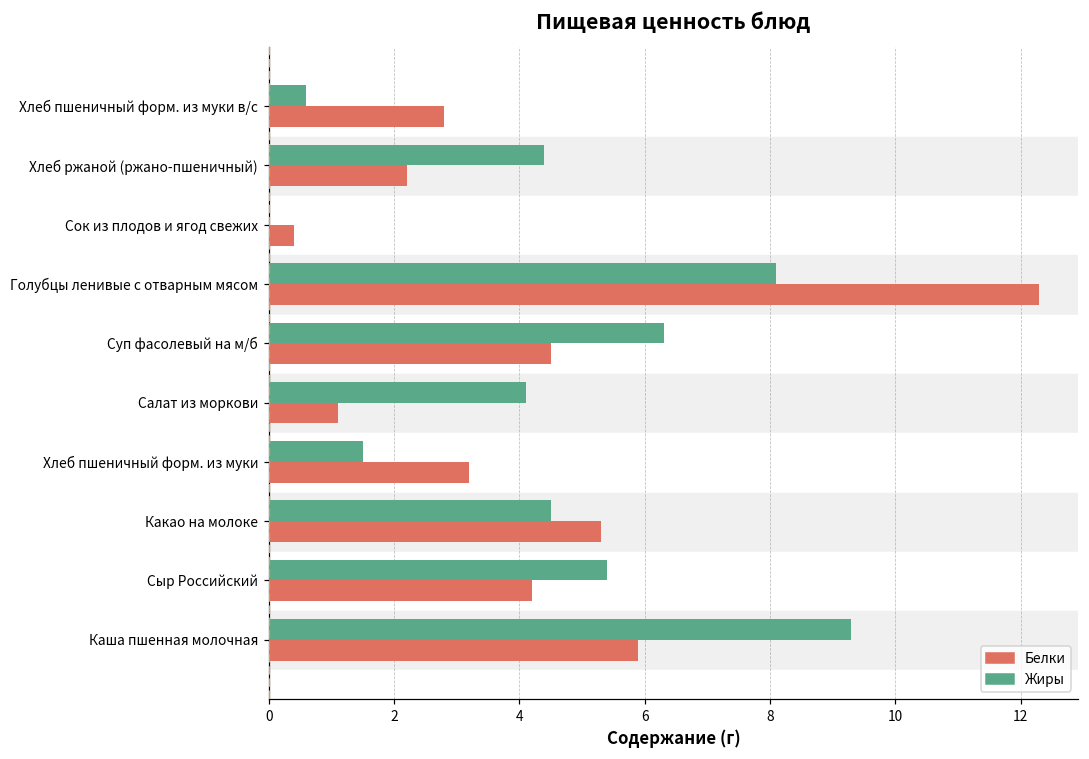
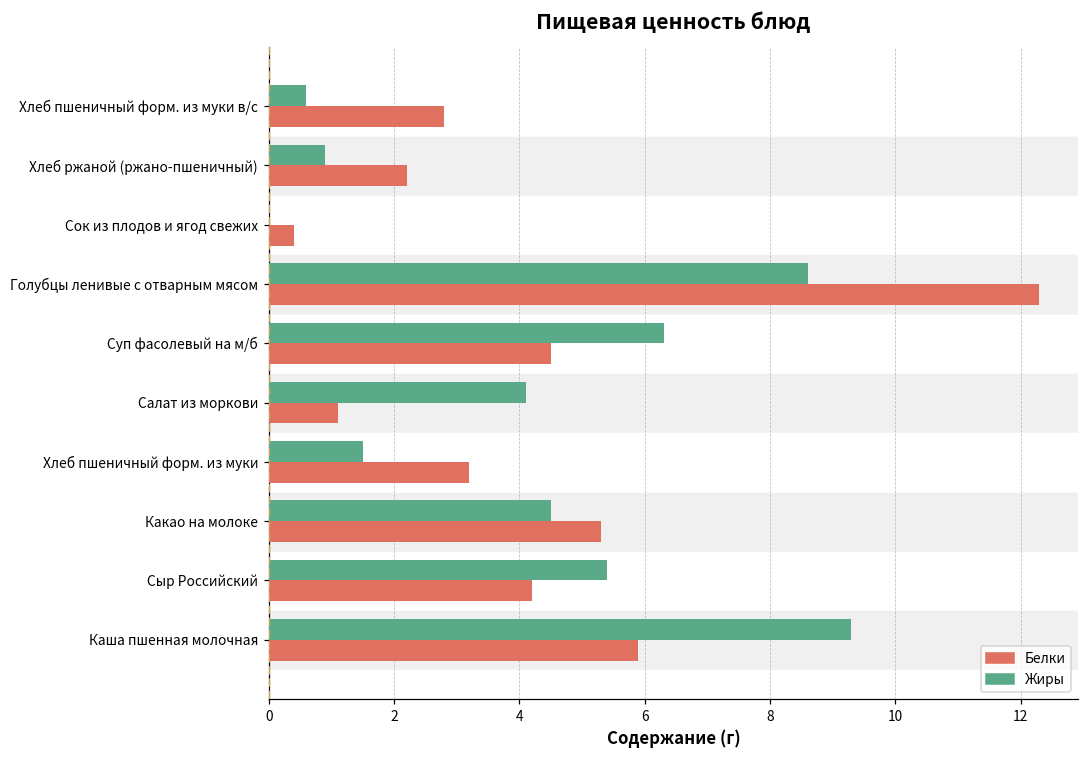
Жиры, Хлеб ржаной (ржано-пшеничный): 4.4 -> 0.9
Жиры, Голубцы ленивые с отварным мясом: 8.1 -> 8.6
